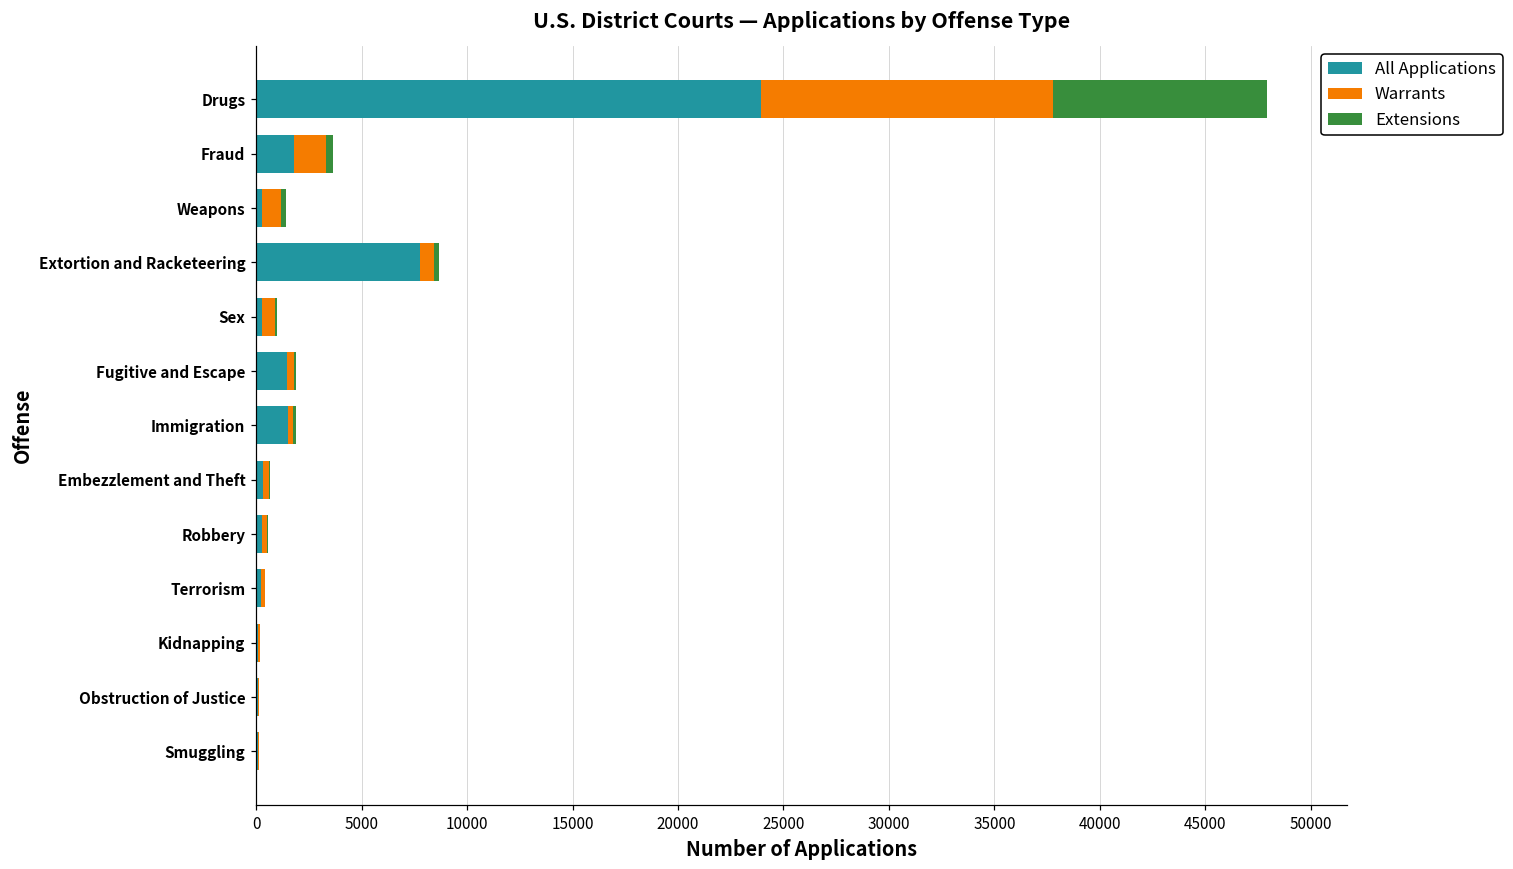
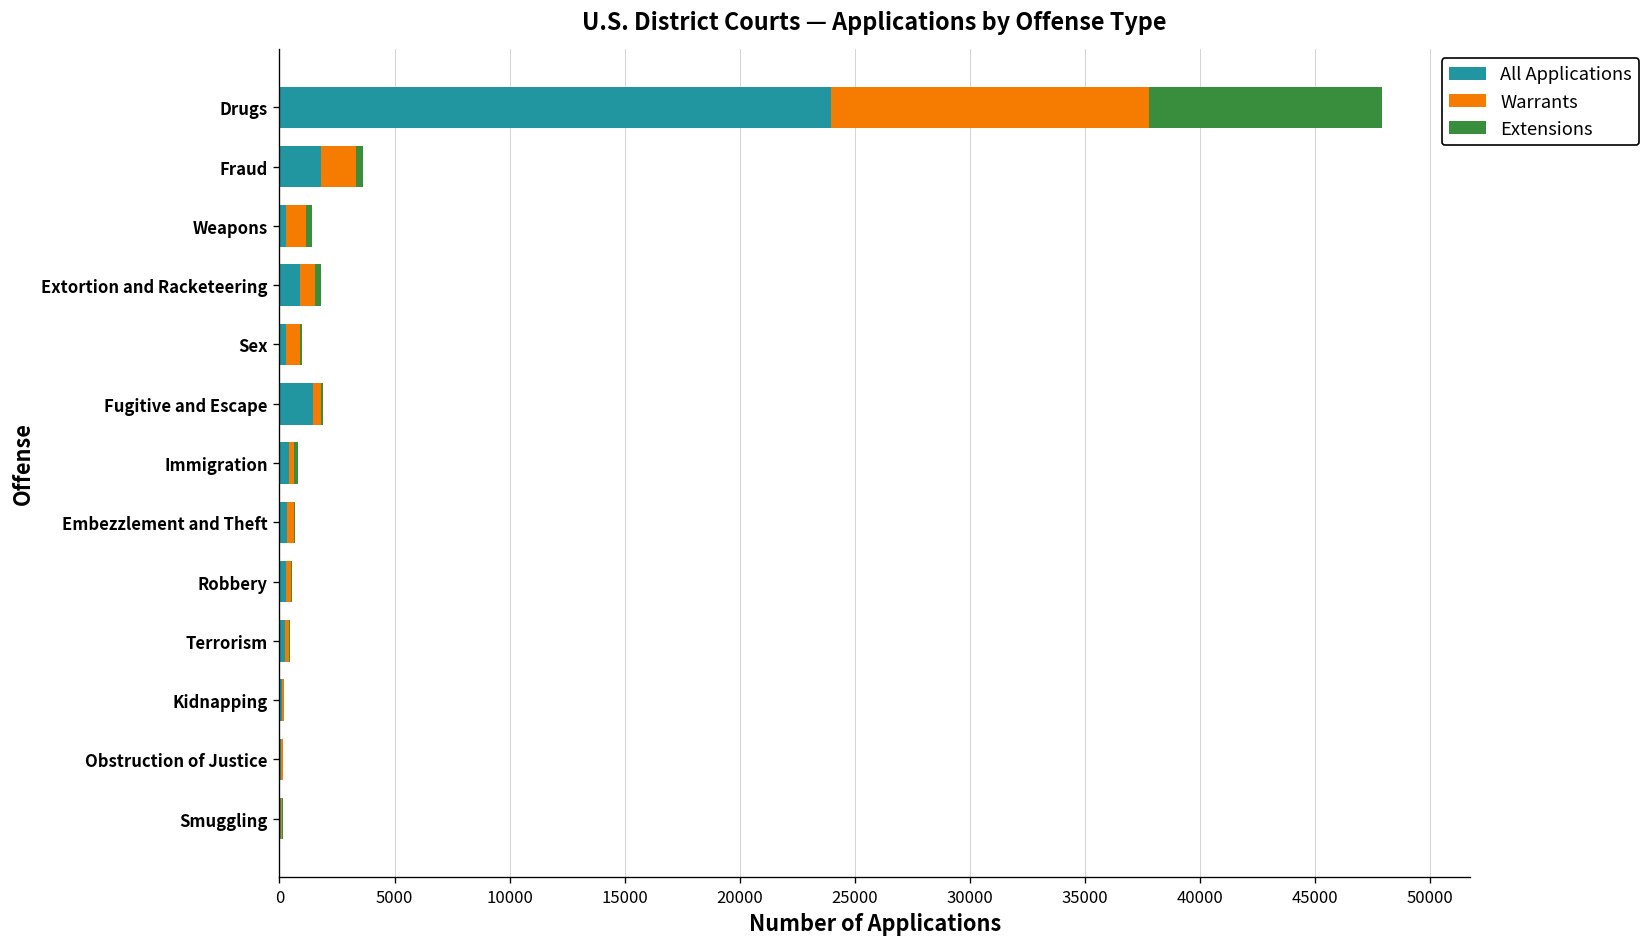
All Applications, Extortion and Racketeering: 7800 -> 900
All Applications, Immigration: 1500 -> 400
